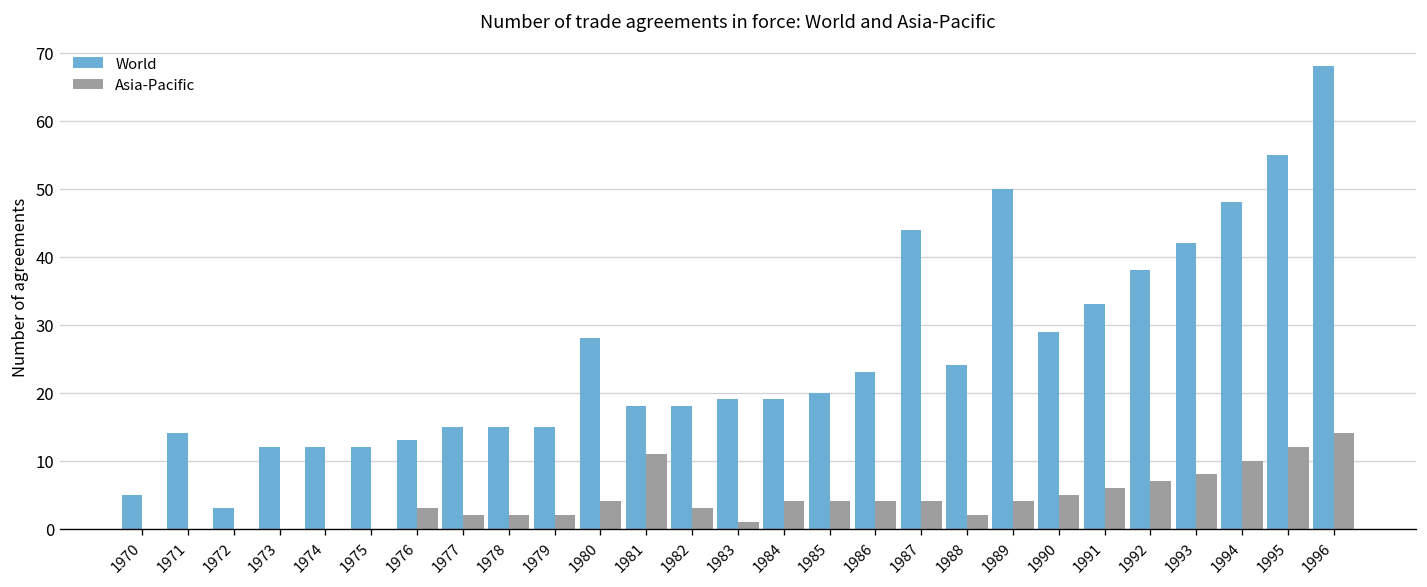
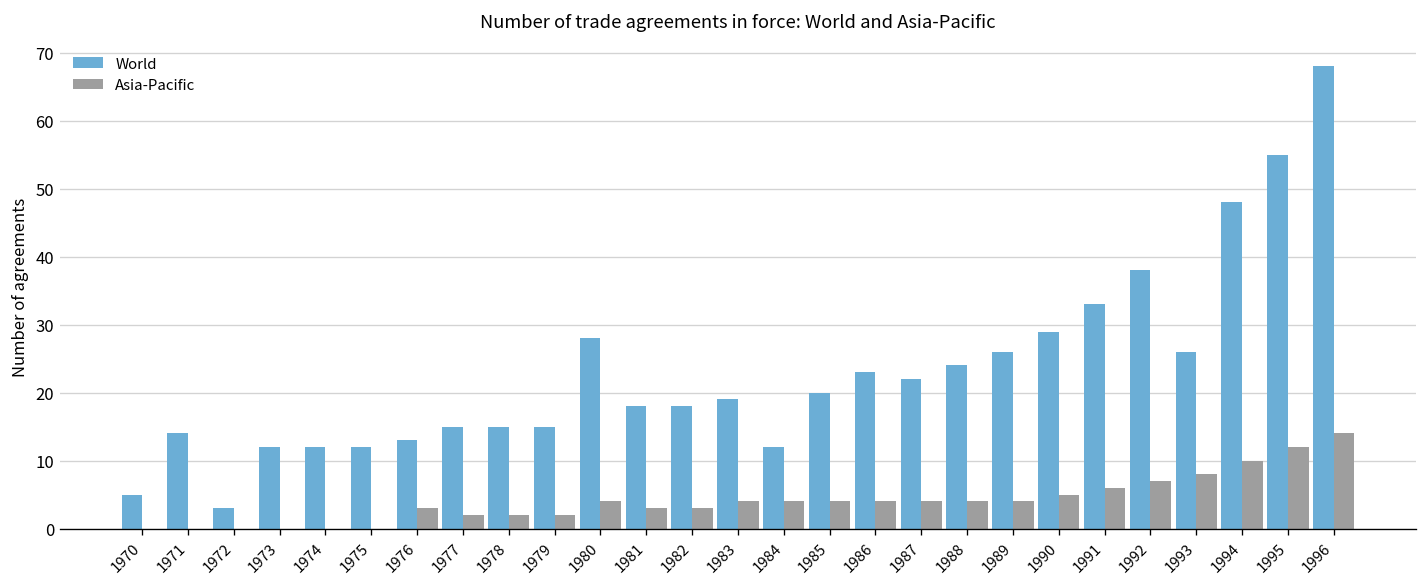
Asia-Pacific, 1981: 11 -> 3
Asia-Pacific, 1983: 1 -> 4
World, 1984: 19 -> 12
World, 1987: 44 -> 22
Asia-Pacific, 1988: 2 -> 4
World, 1989: 50 -> 26
World, 1993: 42 -> 26
